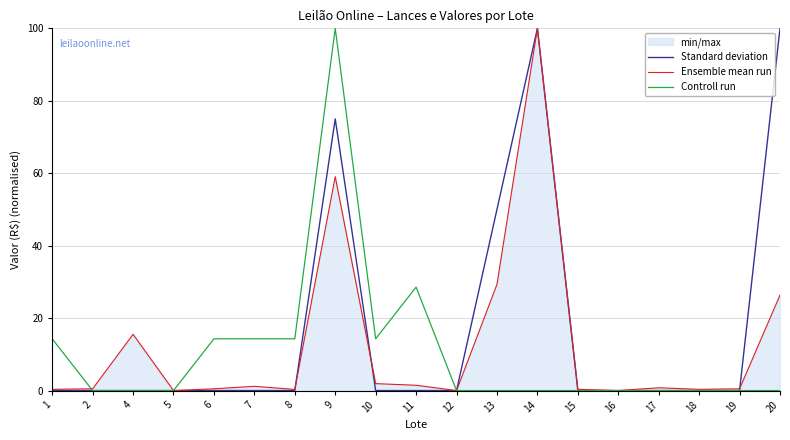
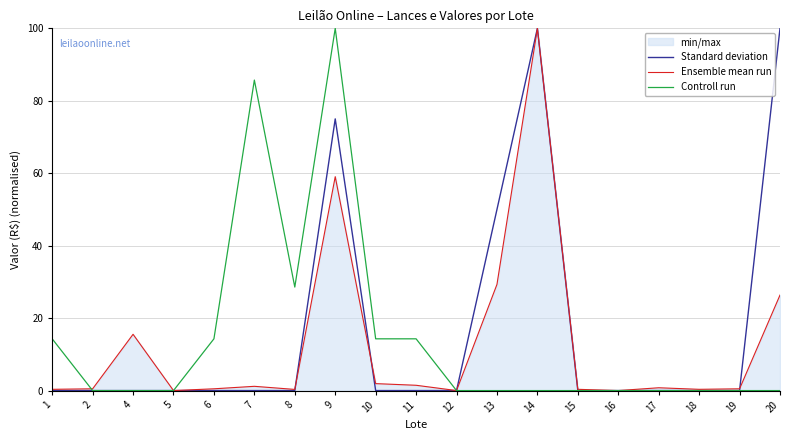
Controll run, 7: 14 -> 86
Controll run, 8: 14 -> 29
Controll run, 11: 29 -> 14
